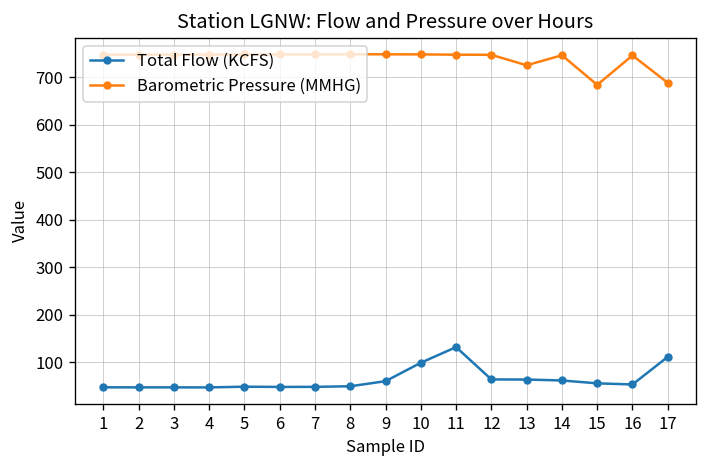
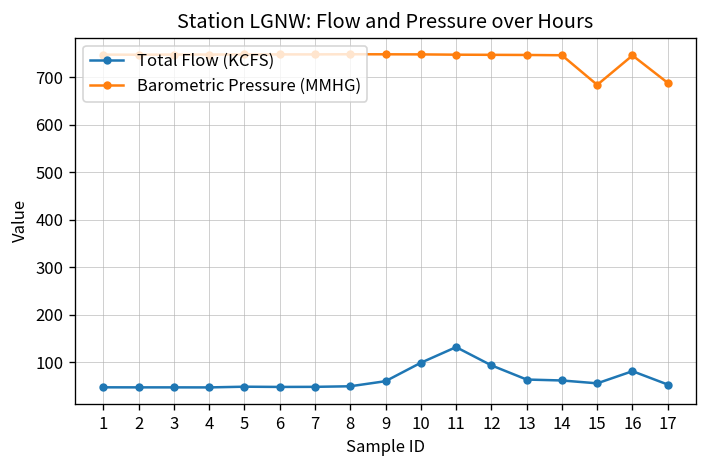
Total Flow (KCFS), 12: 60 -> 90
Barometric Pressure (MMHG), 13: 730 -> 750
Total Flow (KCFS), 16: 50 -> 80
Total Flow (KCFS), 17: 110 -> 50
